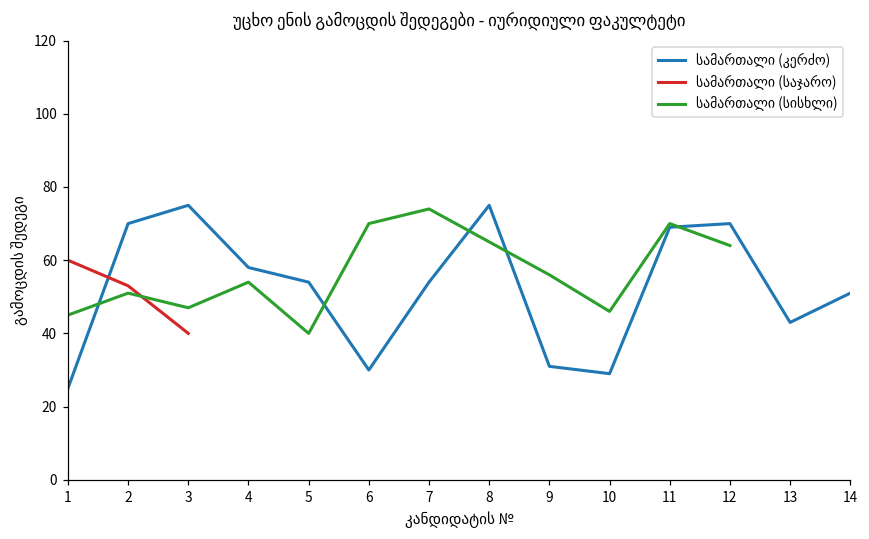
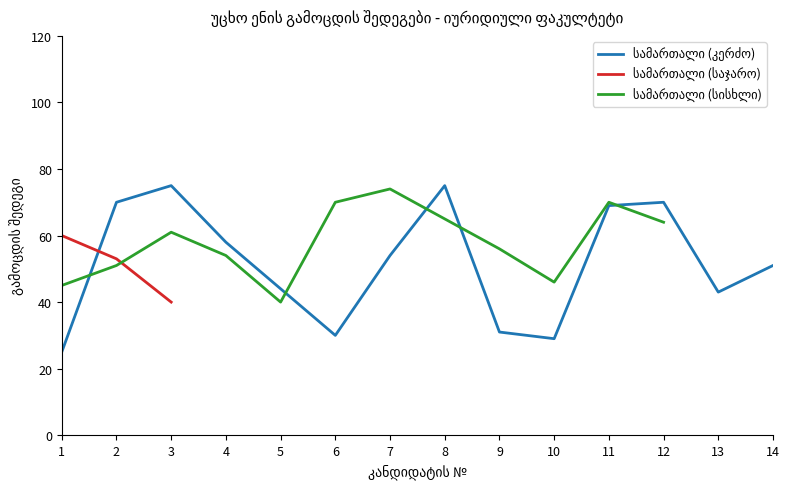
სამართალი (სისხლი), 3: 47 -> 61
სამართალი (კერძო), 5: 54 -> 44
